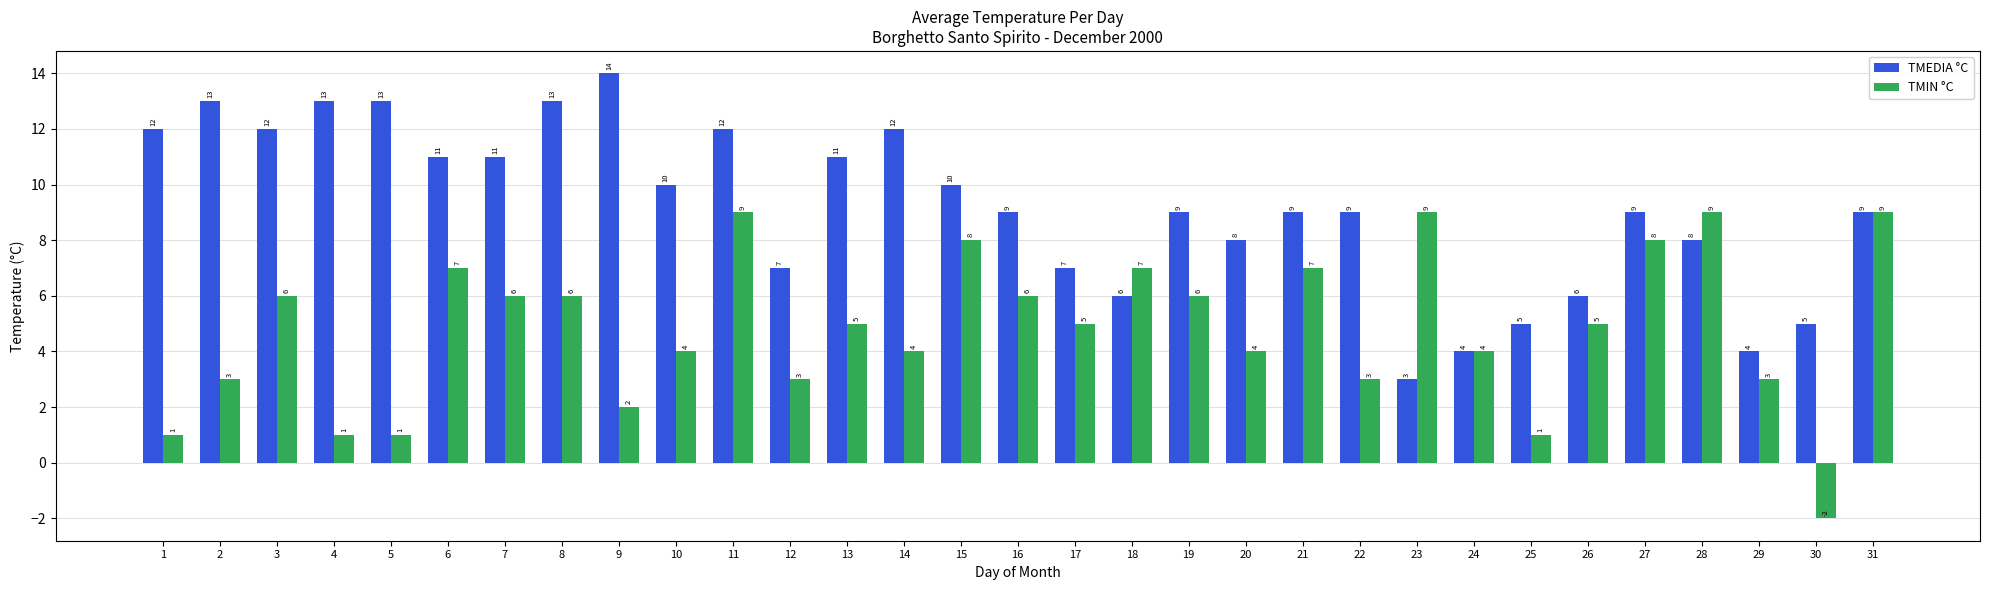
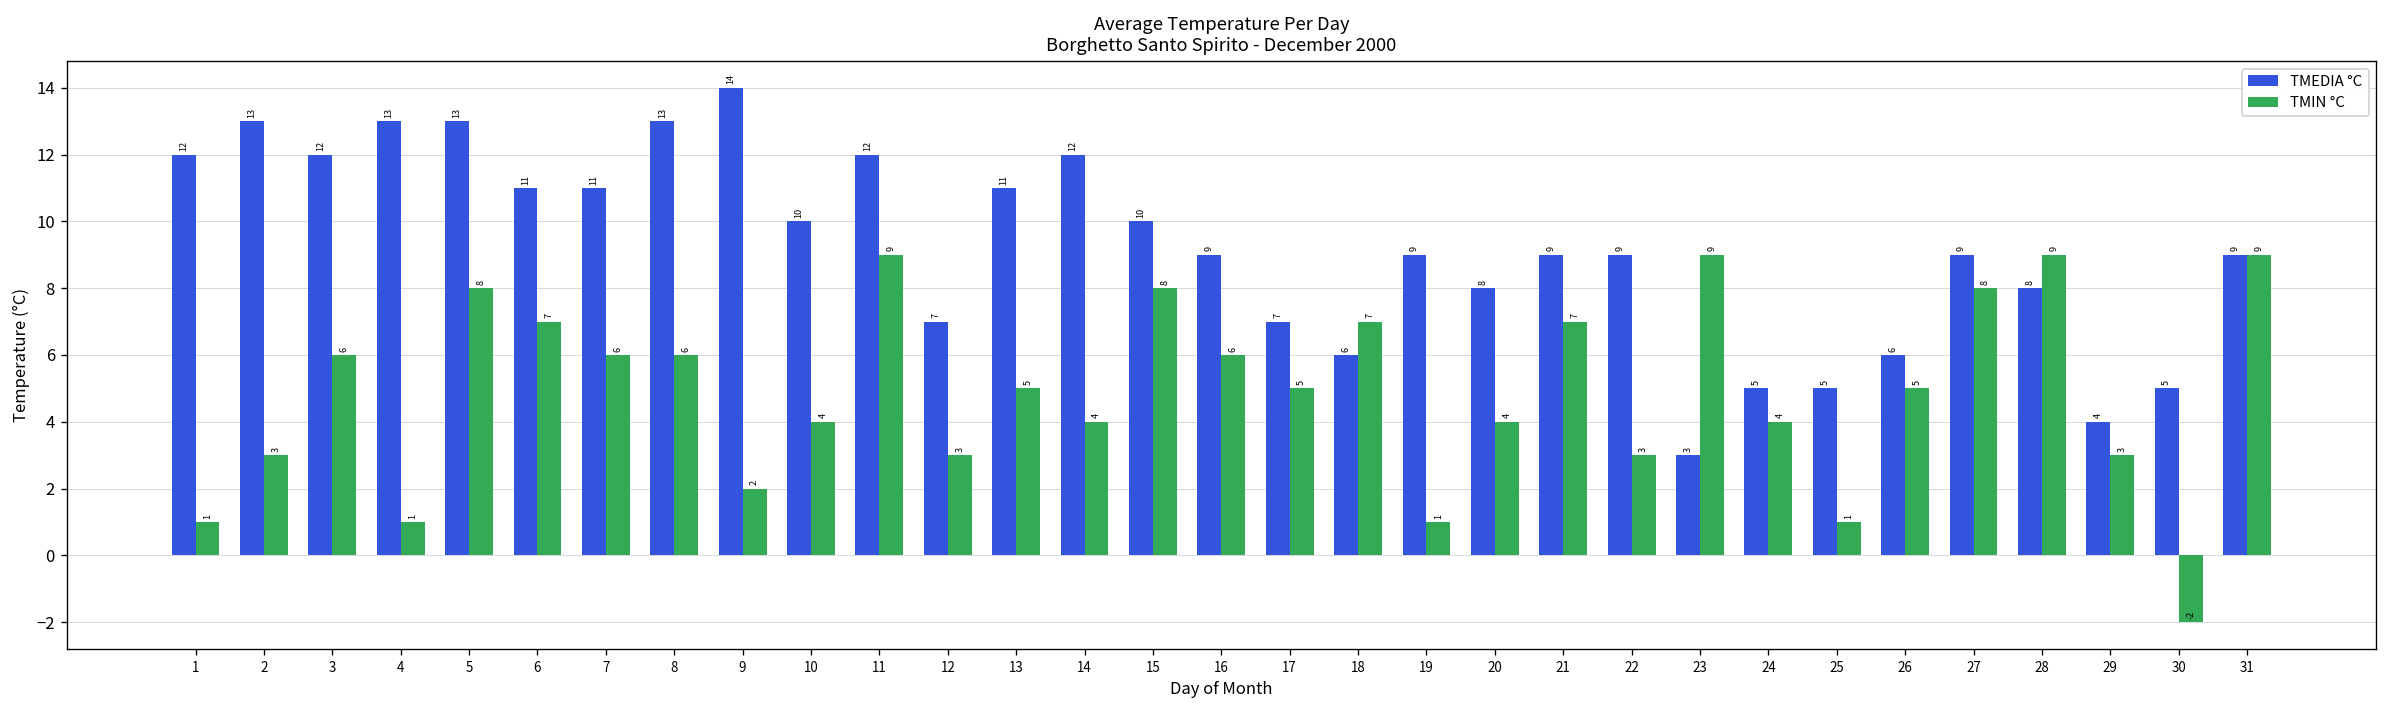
TMIN °C, 5: 1 -> 8
TMIN °C, 19: 6 -> 1
TMEDIA °C, 24: 4 -> 5
